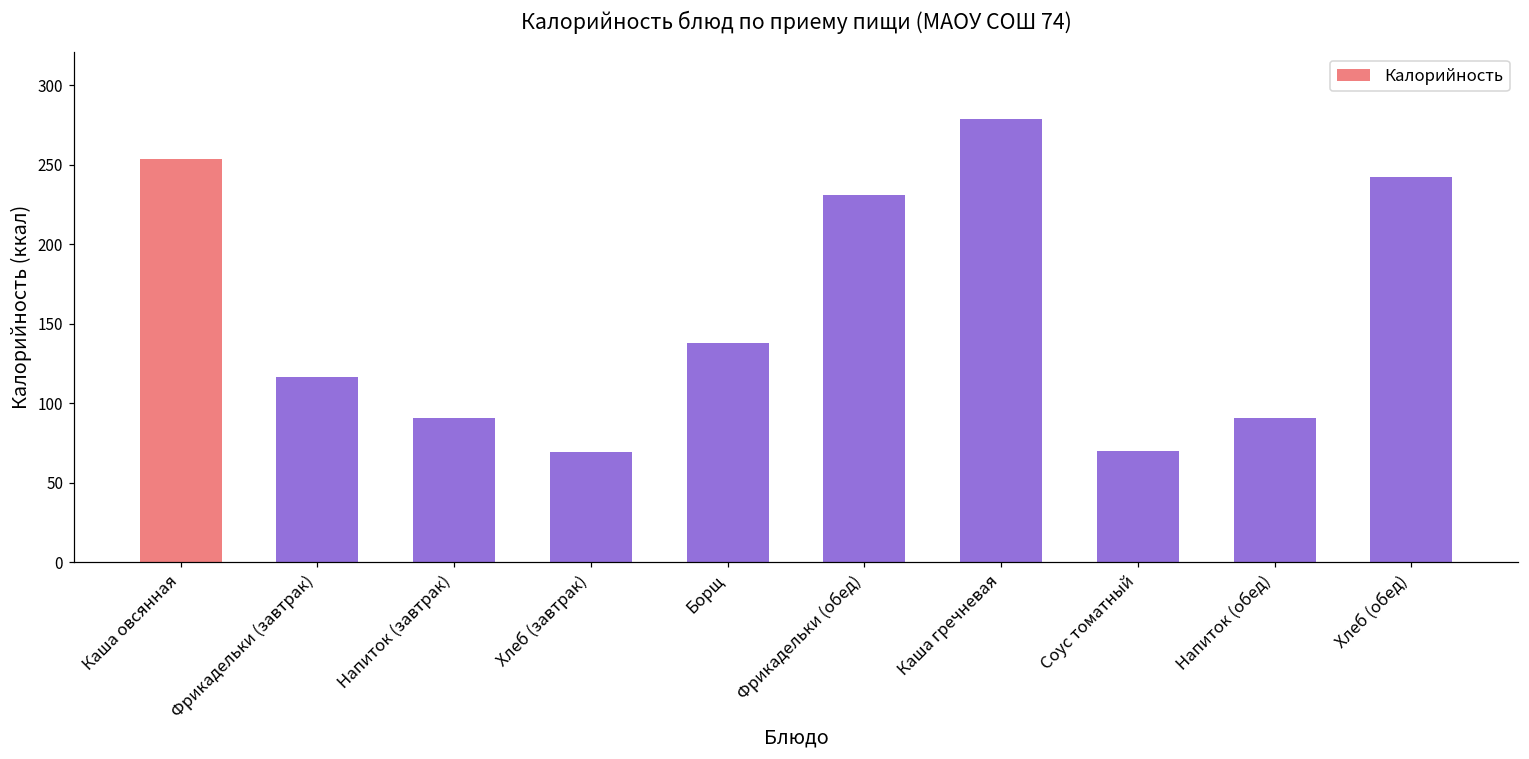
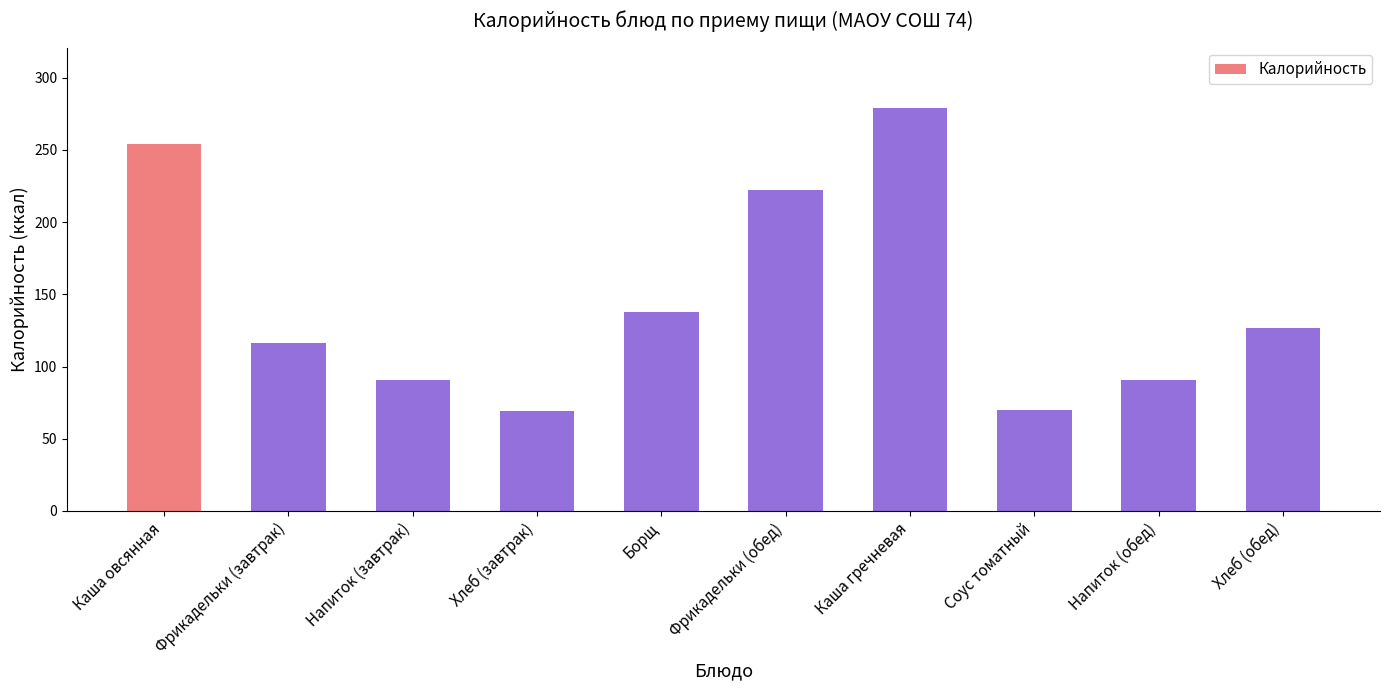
Фрикадельки (обед): 231 -> 223
Хлеб (обед): 243 -> 127
